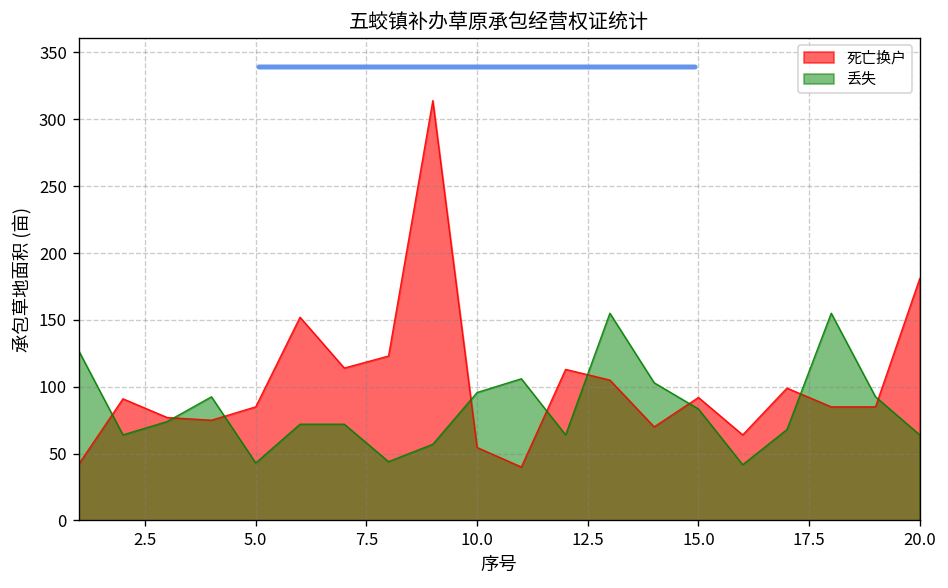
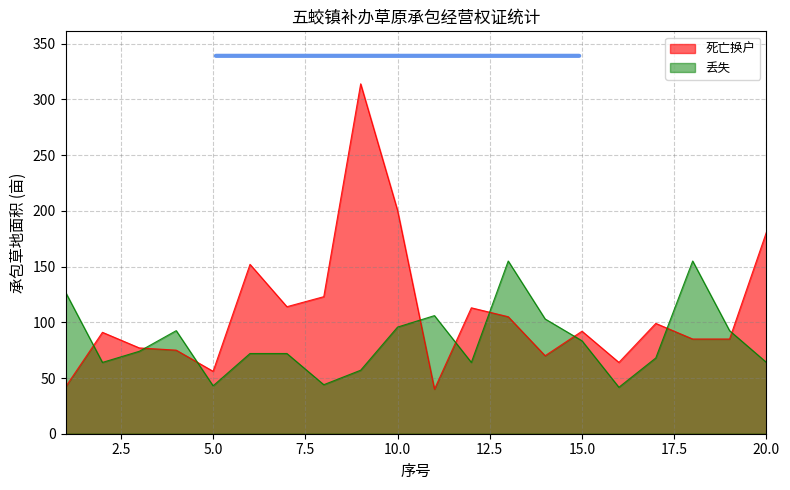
死亡换户, 5.0: 85 -> 56
死亡换户, 10.0: 55 -> 200
